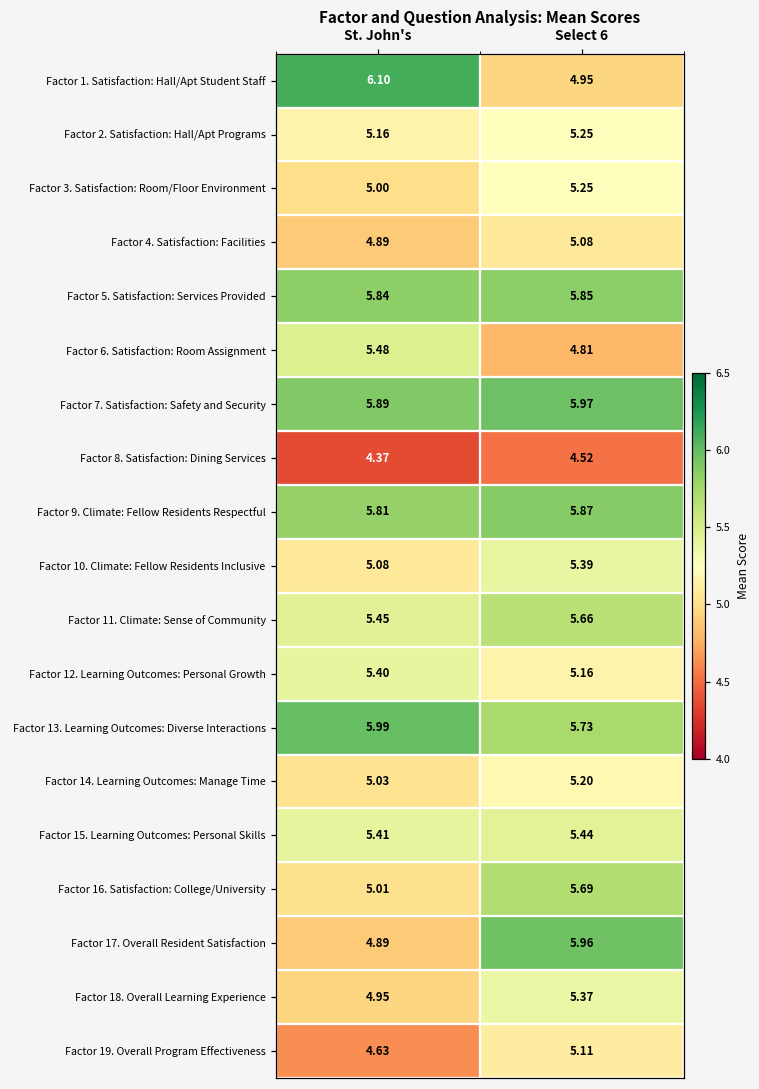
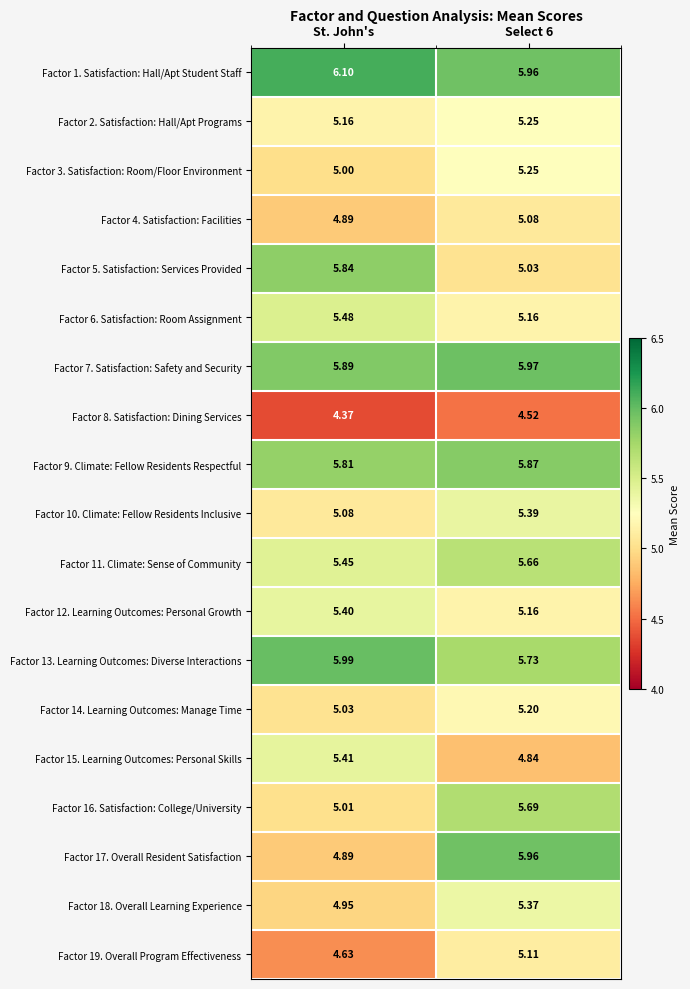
Factor 1. Satisfaction: Hall/Apt Student Staff, Select 6: 4.95 -> 5.96
Factor 5. Satisfaction: Services Provided, Select 6: 5.85 -> 5.03
Factor 6. Satisfaction: Room Assignment, Select 6: 4.81 -> 5.16
Factor 15. Learning Outcomes: Personal Skills, Select 6: 5.44 -> 4.84
